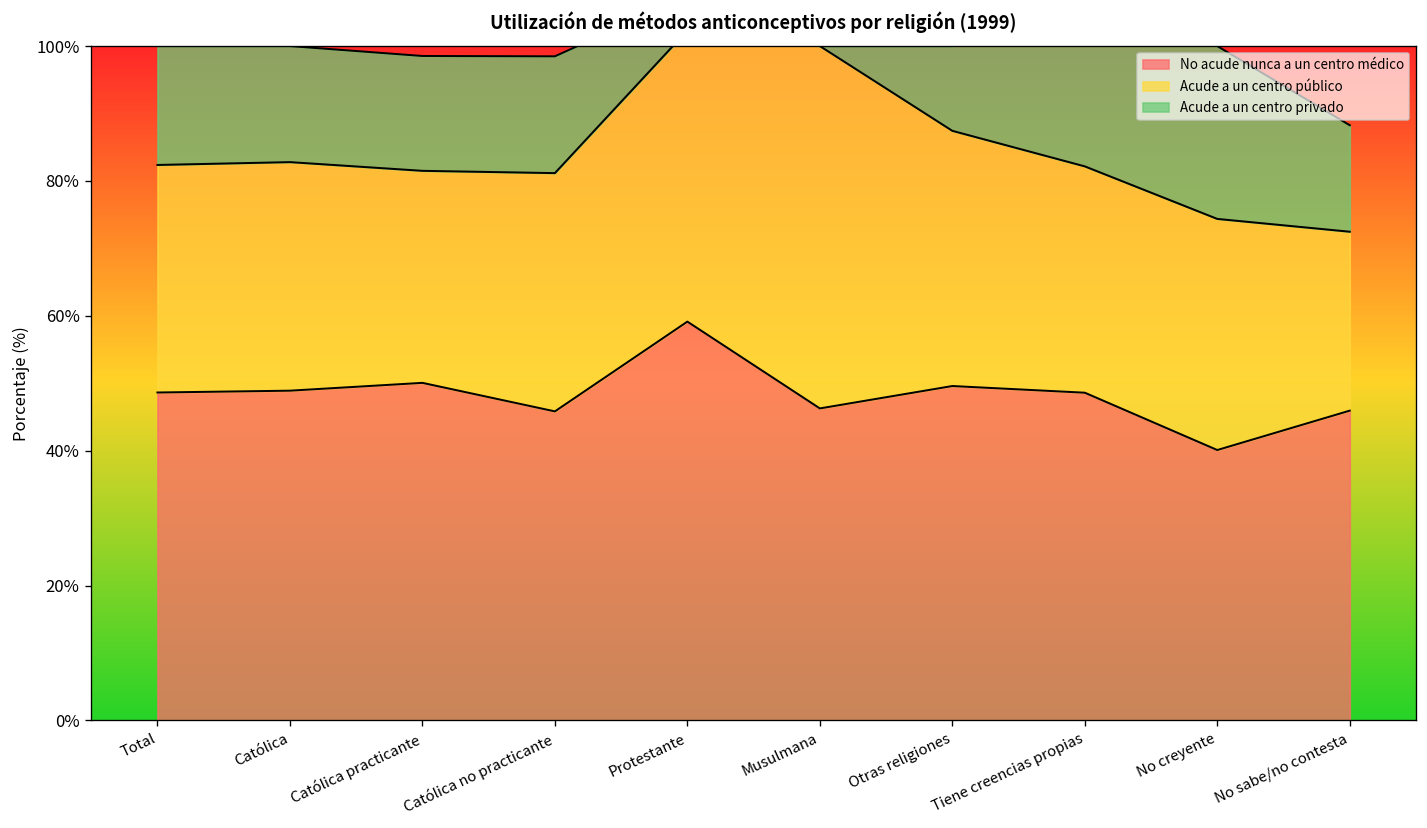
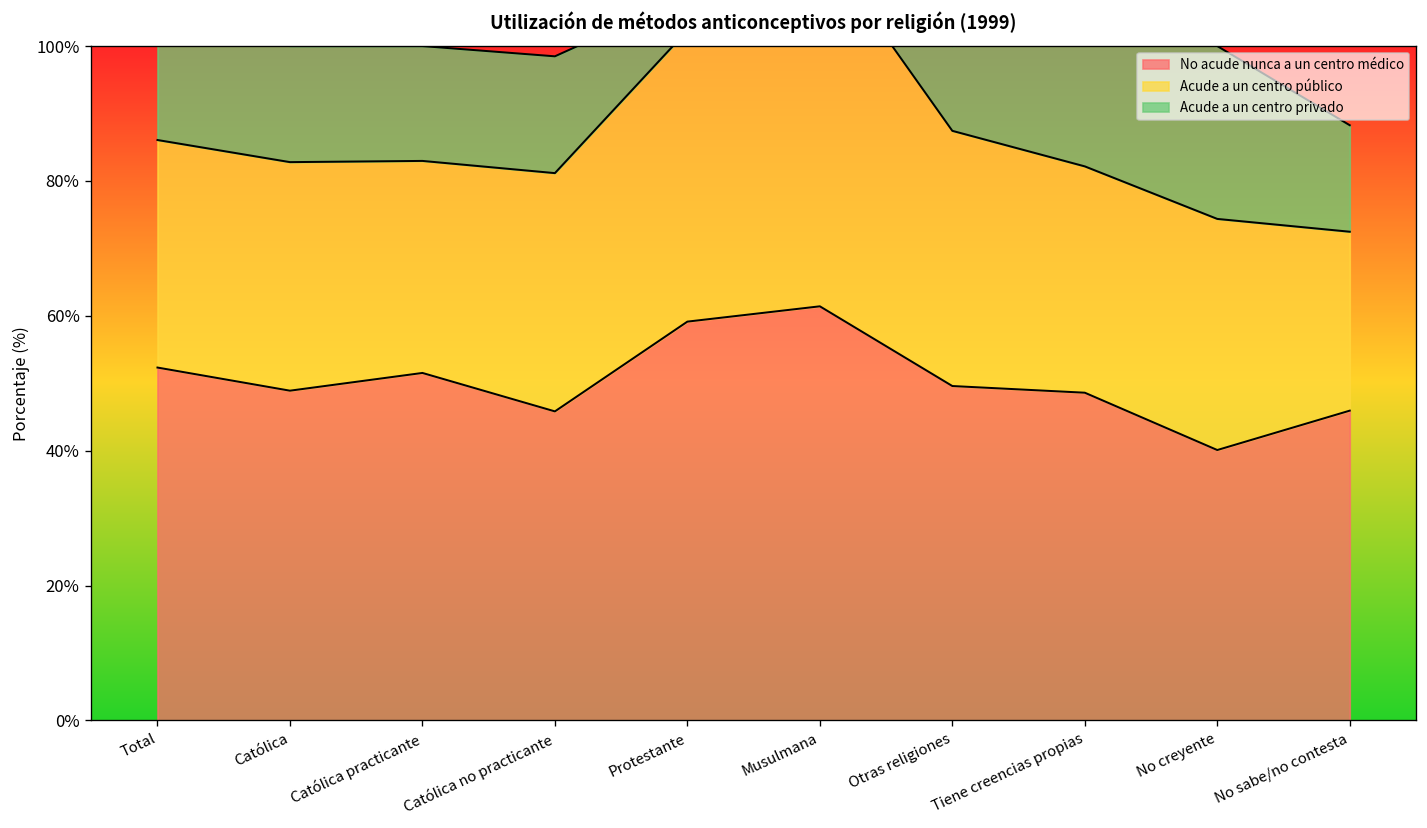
No acude nunca a un centro médico, Total: 49% -> 52%
No acude nunca a un centro médico, Católica practicante: 50% -> 52%
No acude nunca a un centro médico, Musulmana: 46% -> 61%
